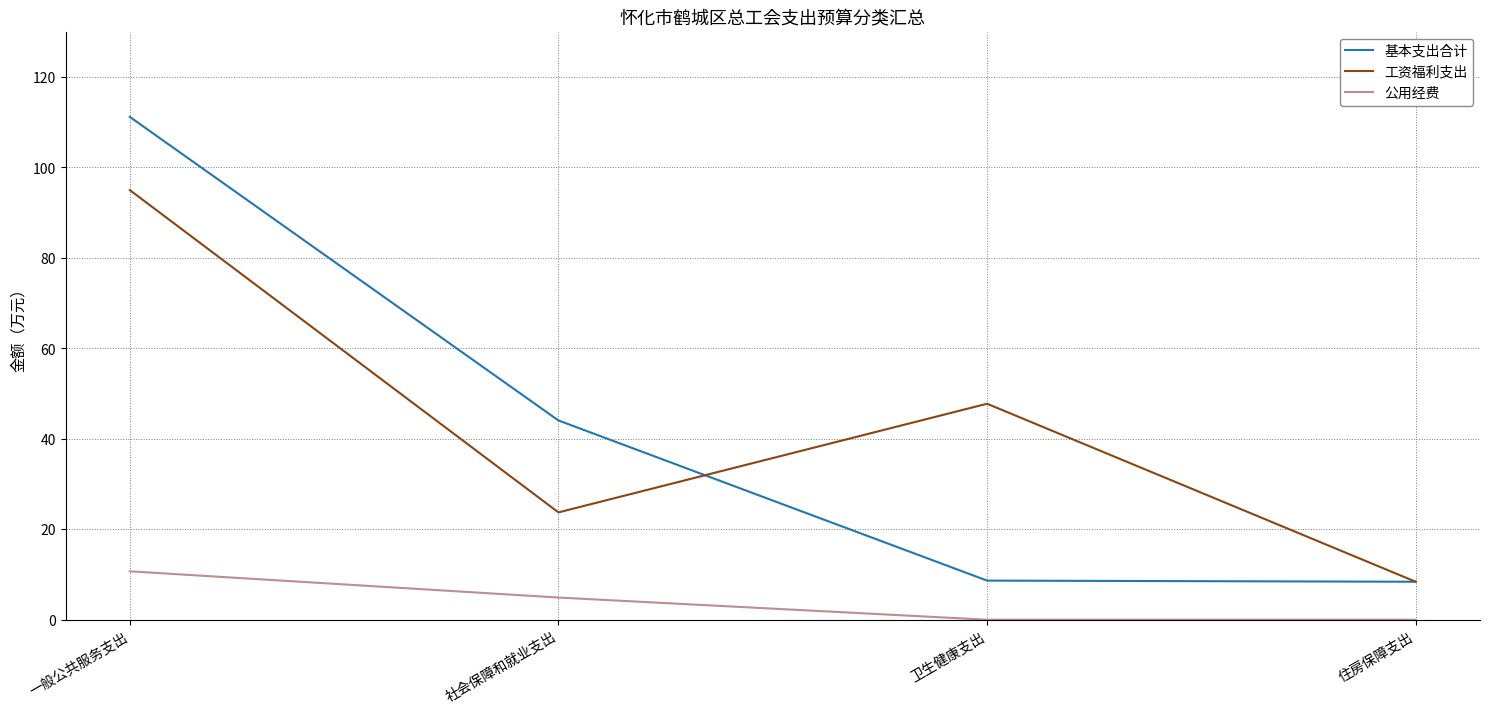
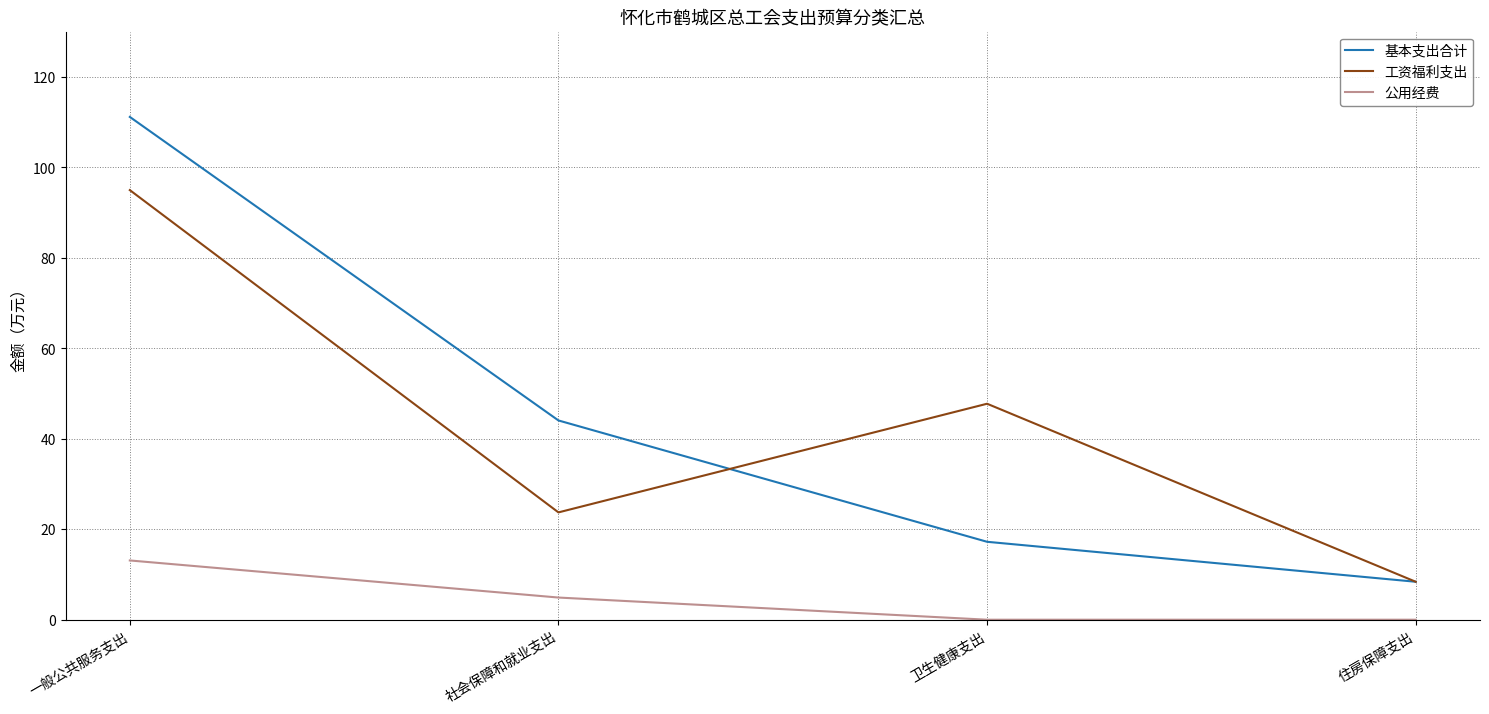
公用经费, 一般公共服务支出: 11 -> 13
基本支出合计, 卫生健康支出: 9 -> 17
